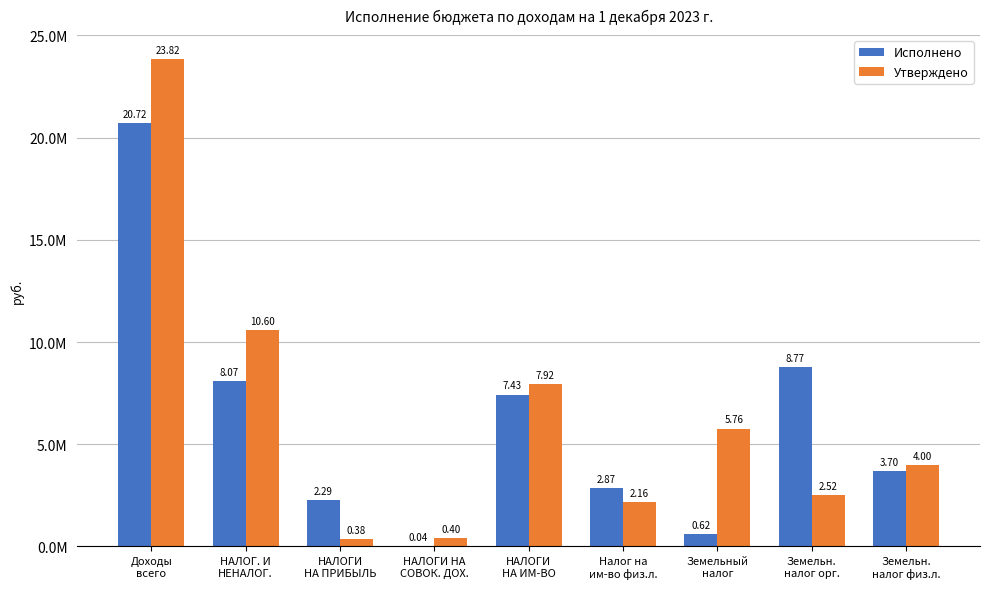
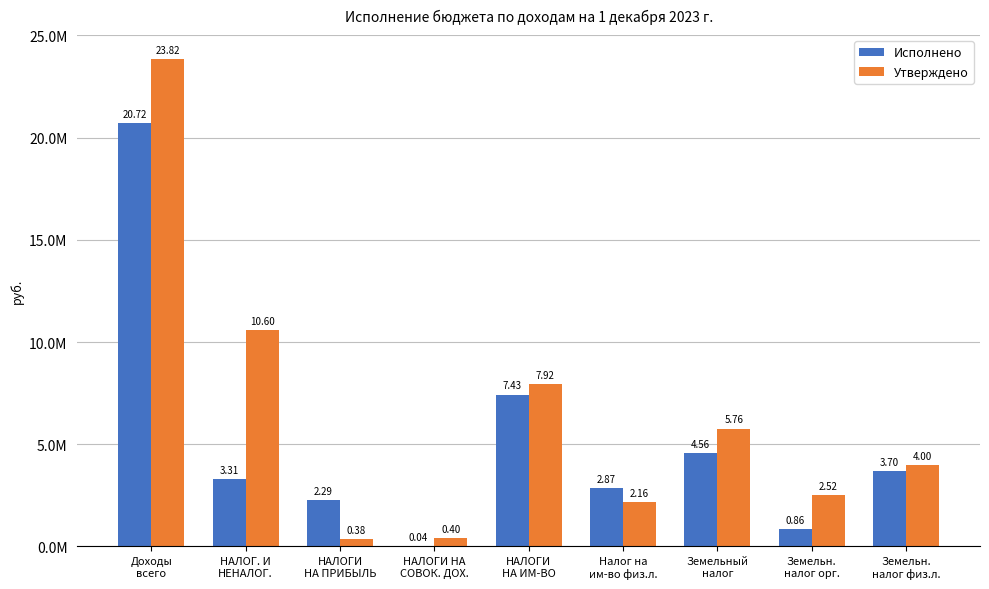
Исполнено, НАЛОГ. И НЕНАЛОГ.: 8.07 -> 3.31
Исполнено, Земельный налог: 0.62 -> 4.56
Исполнено, Земельн. налог орг.: 8.77 -> 0.86
